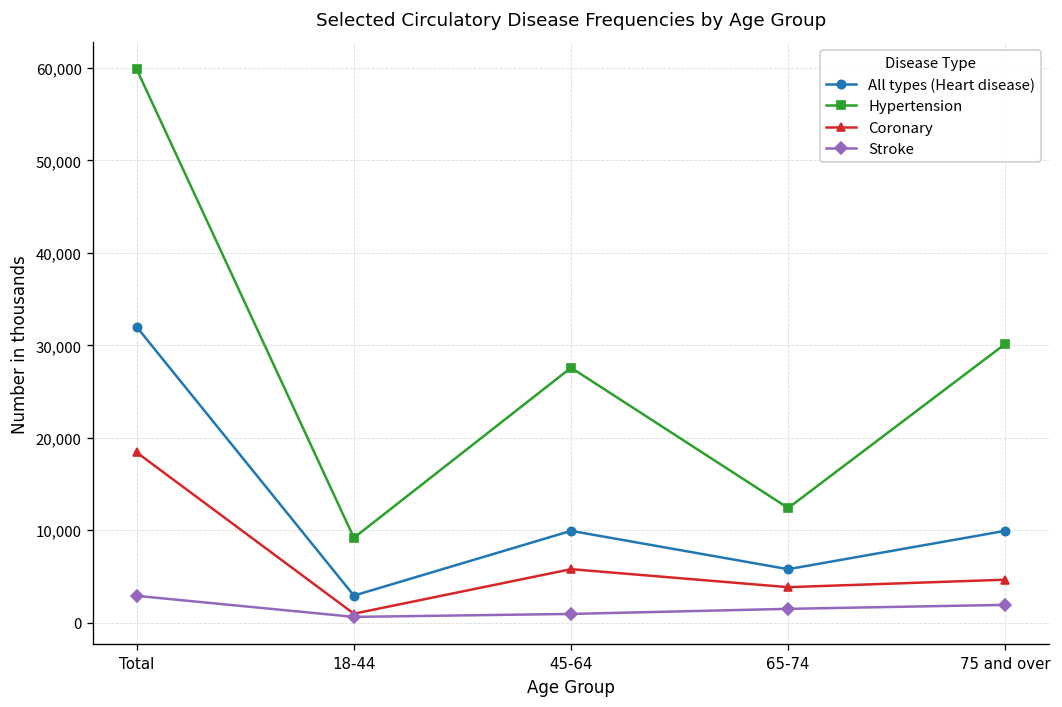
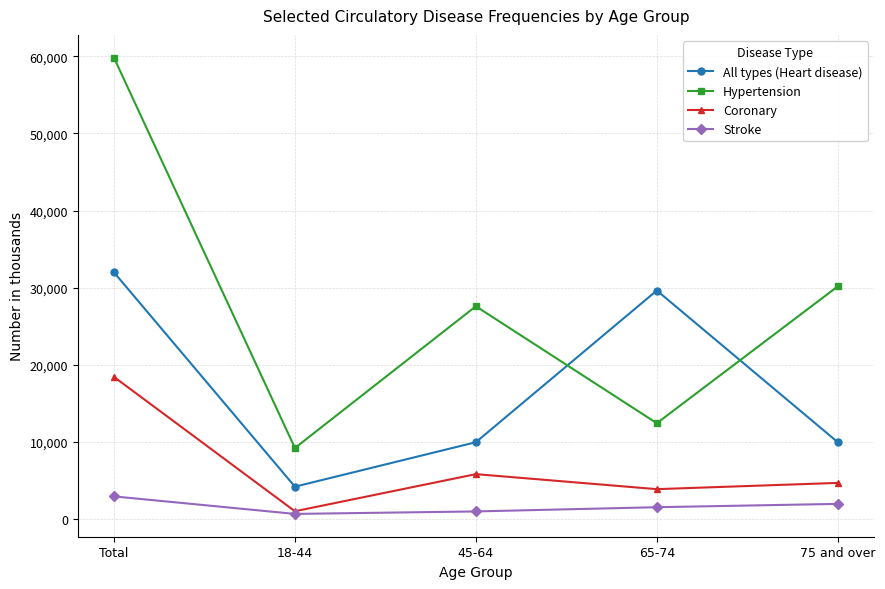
All types (Heart disease), 18-44: 3,000 -> 4,000
All types (Heart disease), 65-74: 6,000 -> 30,000
